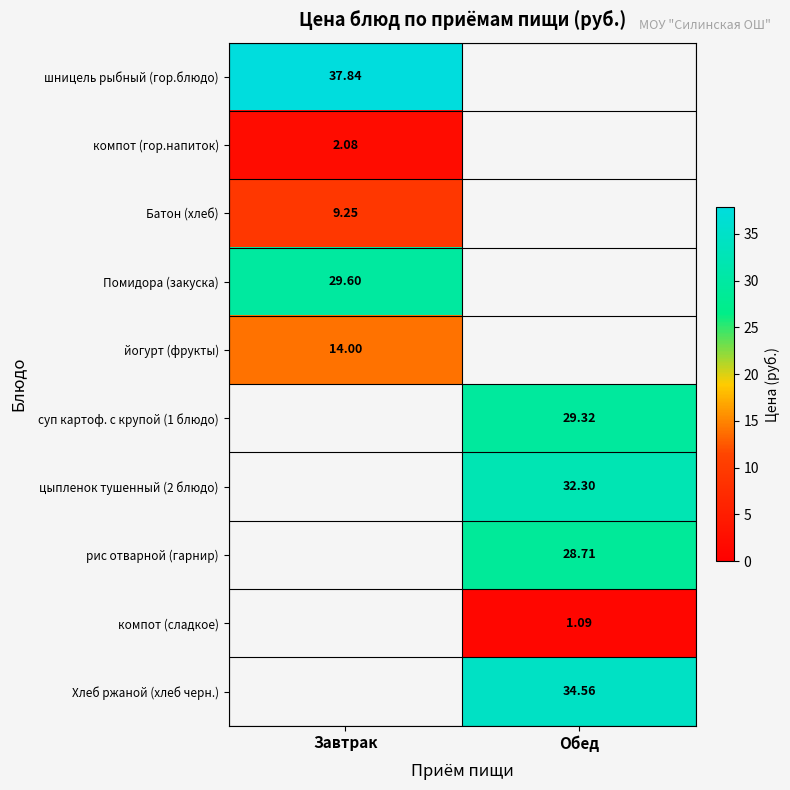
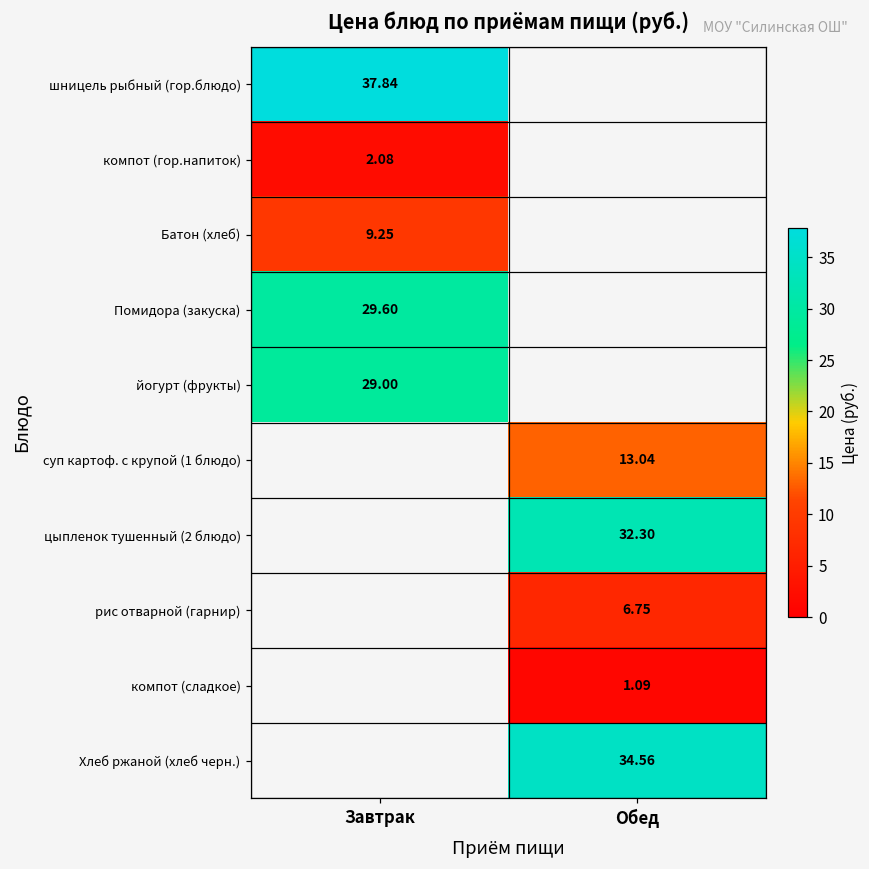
йогурт (фрукты), Завтрак: 14.00 -> 29.00
суп картоф. с крупой (1 блюдо), Обед: 29.32 -> 13.04
рис отварной (гарнир), Обед: 28.71 -> 6.75
